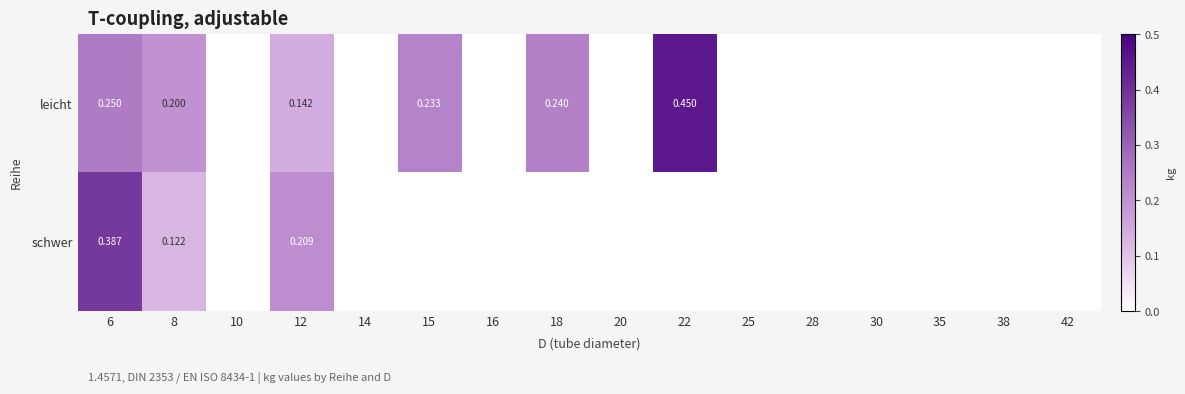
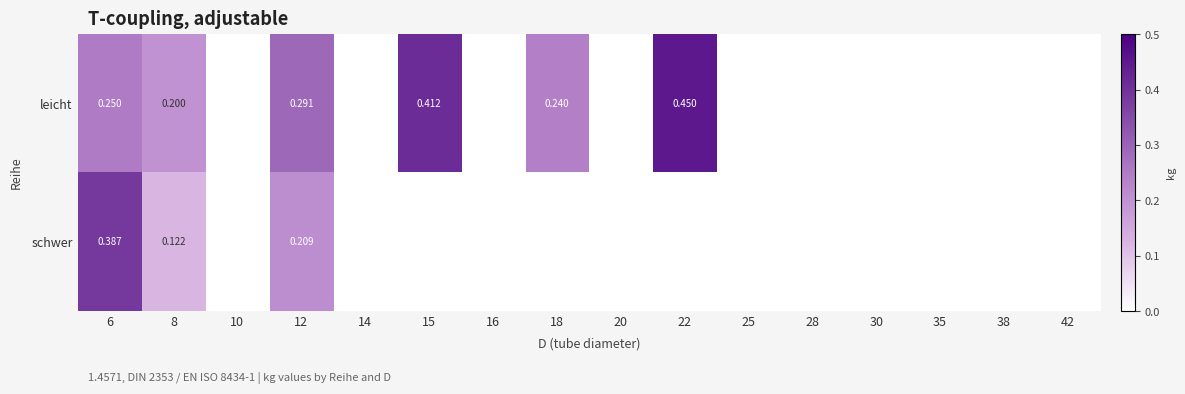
leicht, 12: 0.142 -> 0.291
leicht, 15: 0.233 -> 0.412
